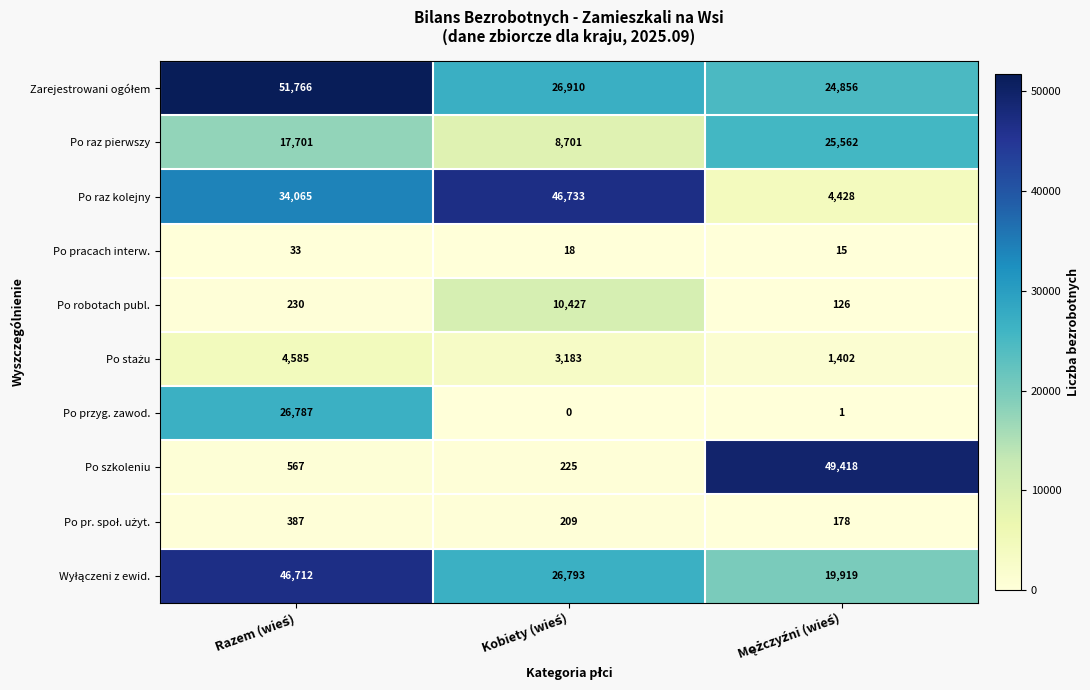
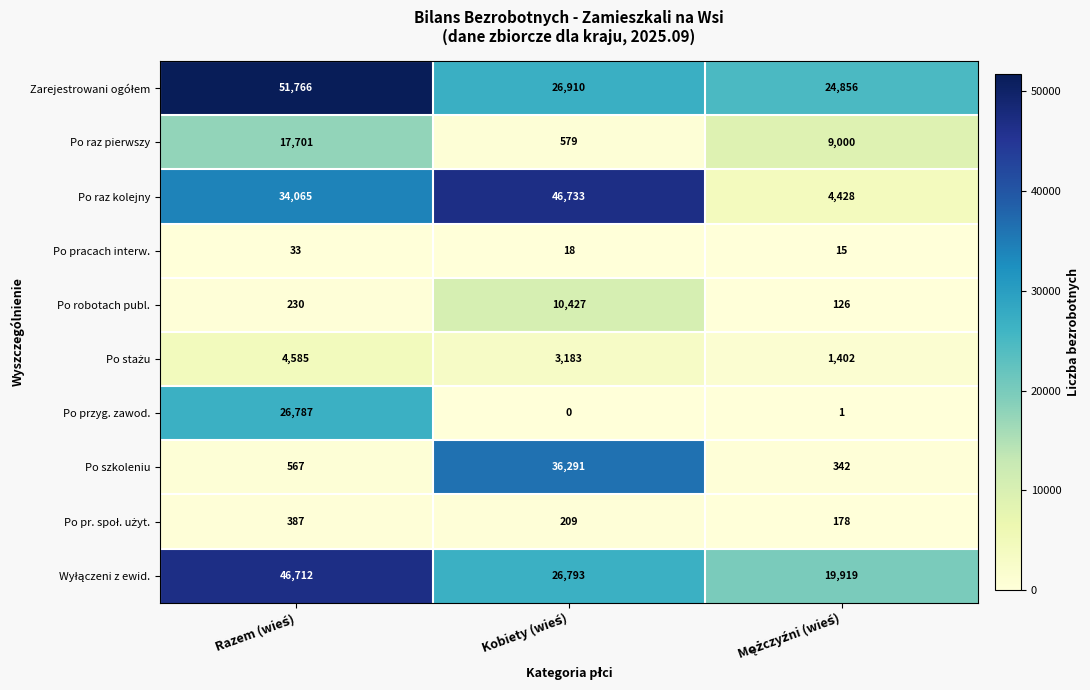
Po raz pierwszy, Kobiety (wieś): 8,701 -> 579
Po raz pierwszy, Mężczyźni (wieś): 25,562 -> 9,000
Po szkoleniu, Kobiety (wieś): 225 -> 36,291
Po szkoleniu, Mężczyźni (wieś): 49,418 -> 342
